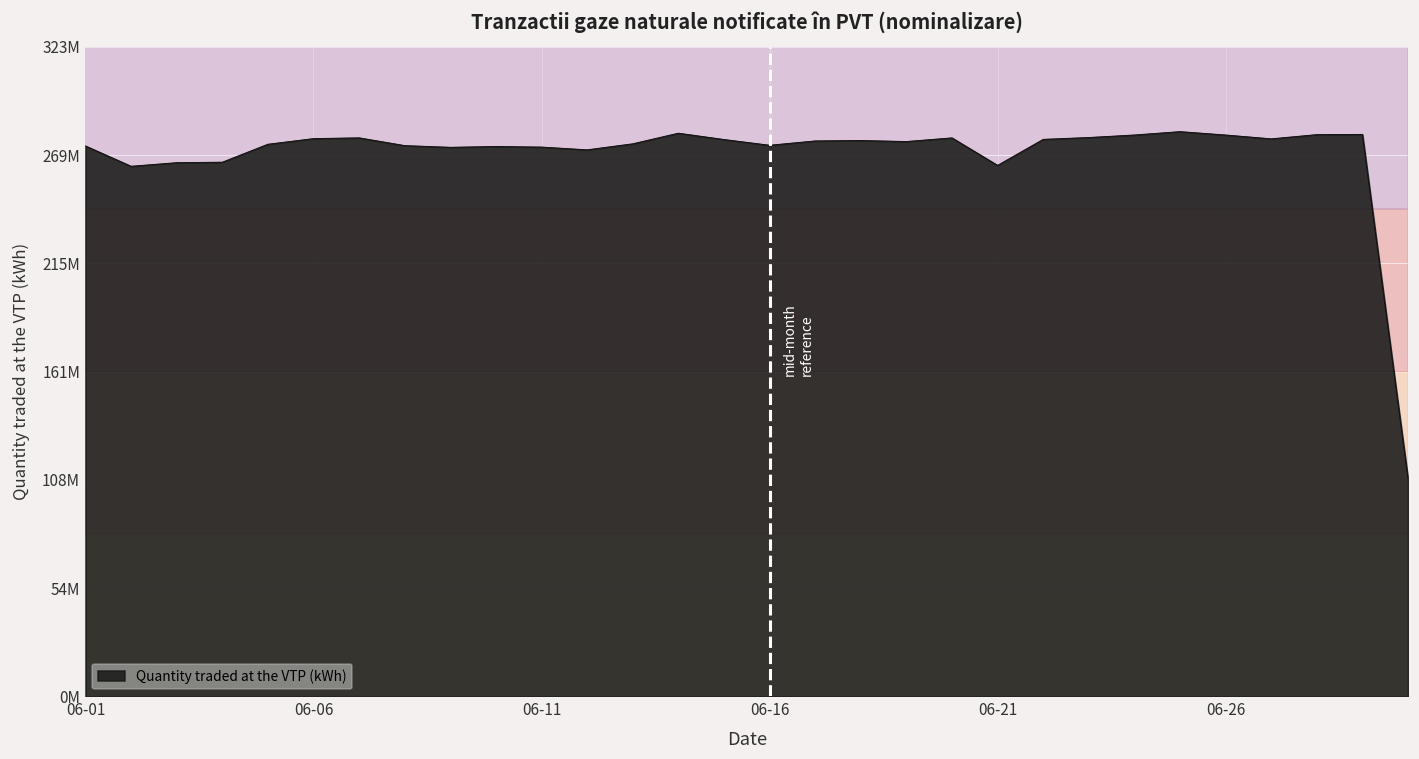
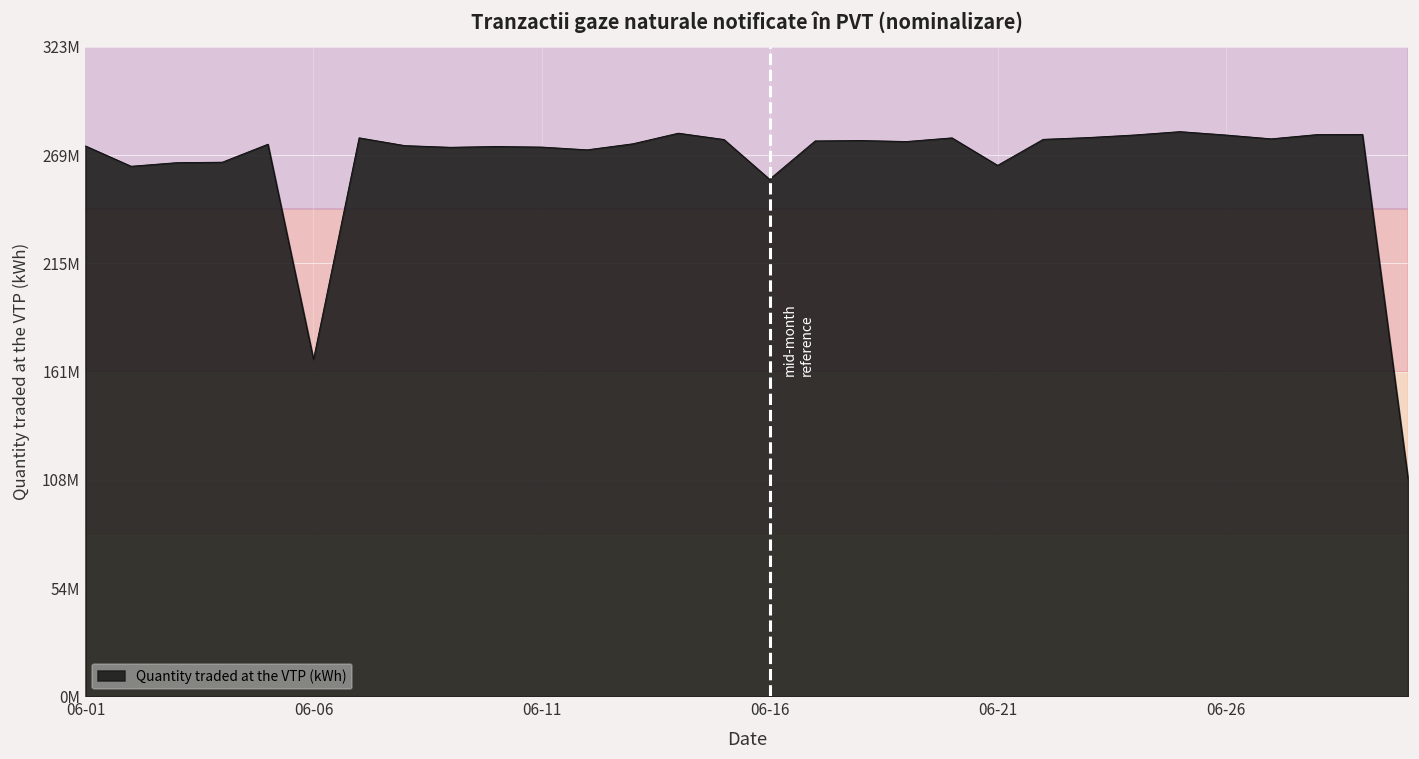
06-06: 277000000 -> 167000000
06-16: 274000000 -> 257000000
